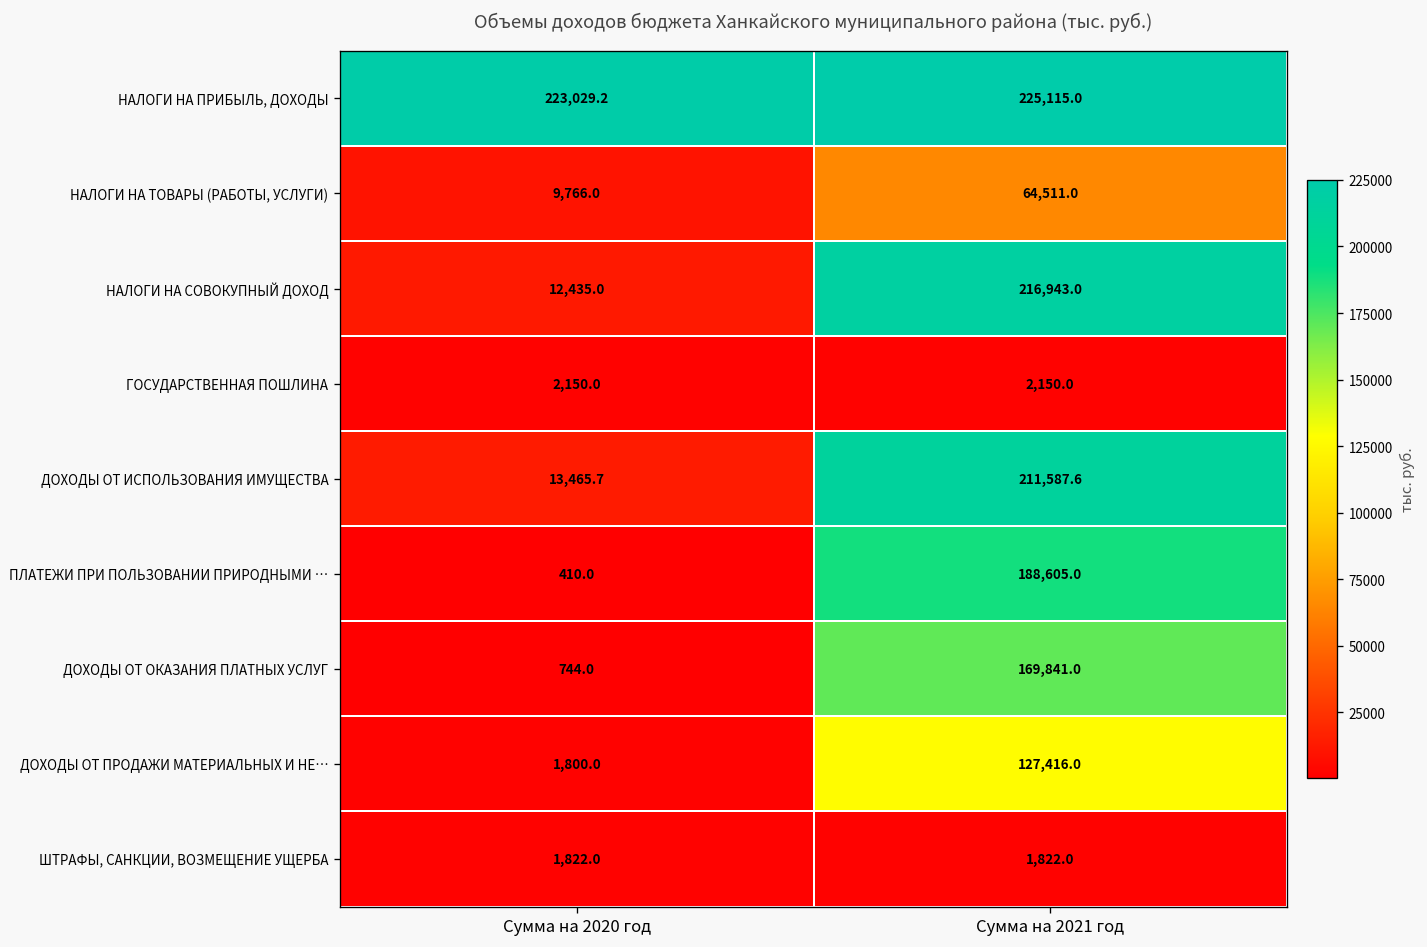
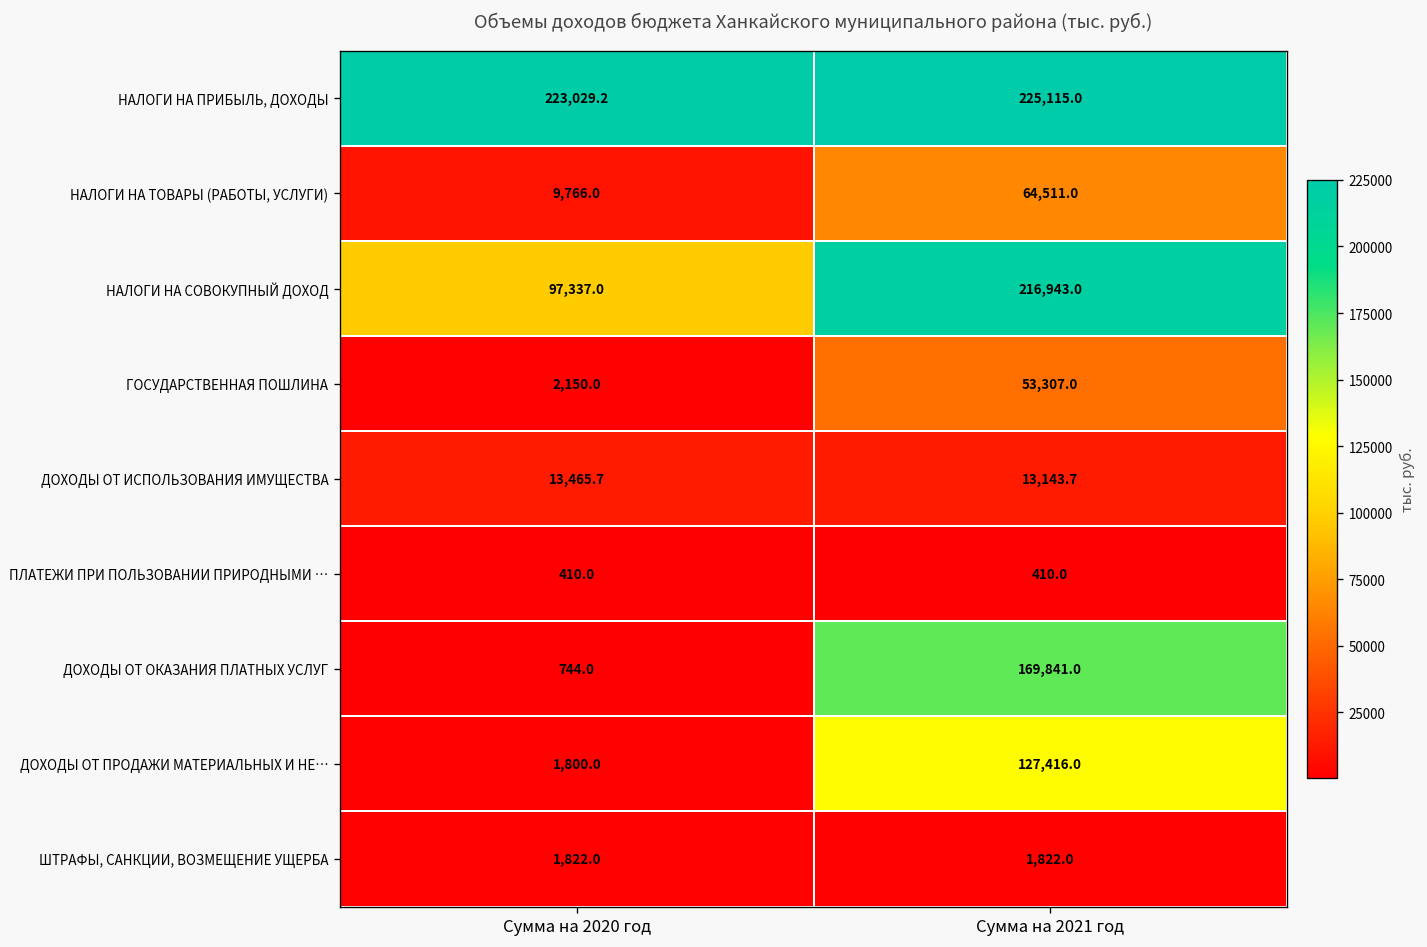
НАЛОГИ НА СОВОКУПНЫЙ ДОХОД, Сумма на 2020 год: 12,435.0 -> 97,337.0
ГОСУДАРСТВЕННАЯ ПОШЛИНА, Сумма на 2021 год: 2,150.0 -> 53,307.0
ДОХОДЫ ОТ ИСПОЛЬЗОВАНИЯ ИМУЩЕСТВА, Сумма на 2021 год: 211,587.6 -> 13,143.7
ПЛАТЕЖИ ПРИ ПОЛЬЗОВАНИИ ПРИРОДНЫМИ …, Сумма на 2021 год: 188,605.0 -> 410.0
